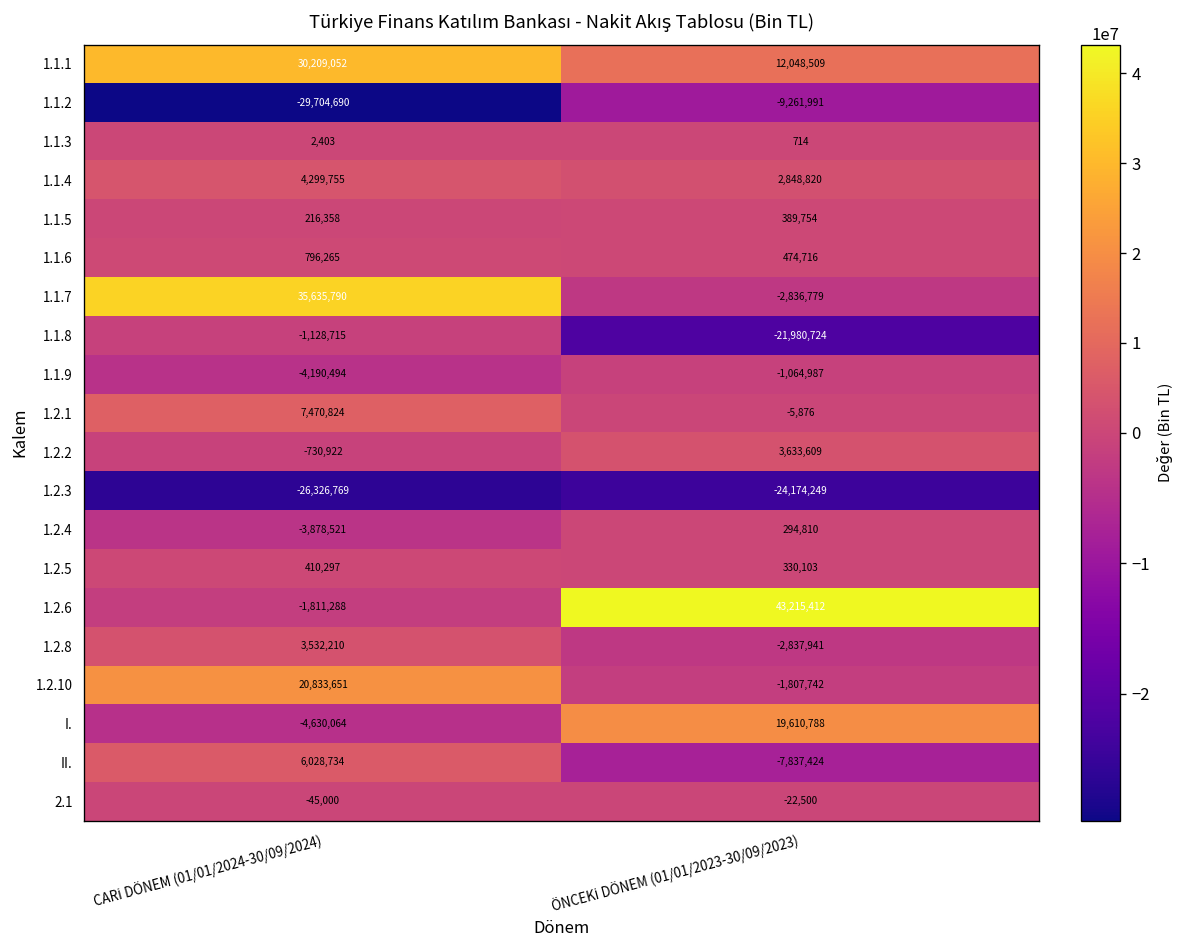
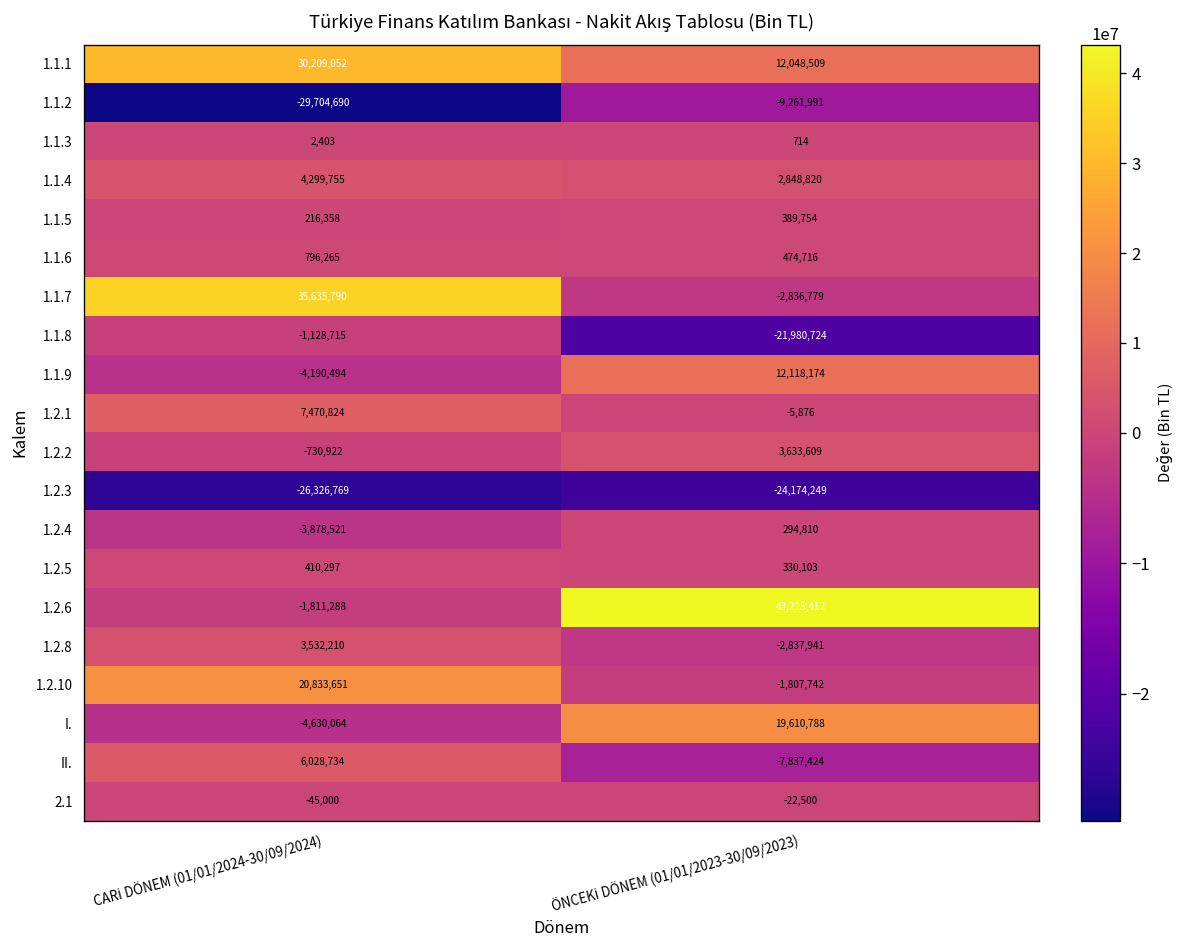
1.1.9, ÖNCEKİ DÖNEM (01/01/2023-30/09/2023): -1,064,987 -> 12,118,174
